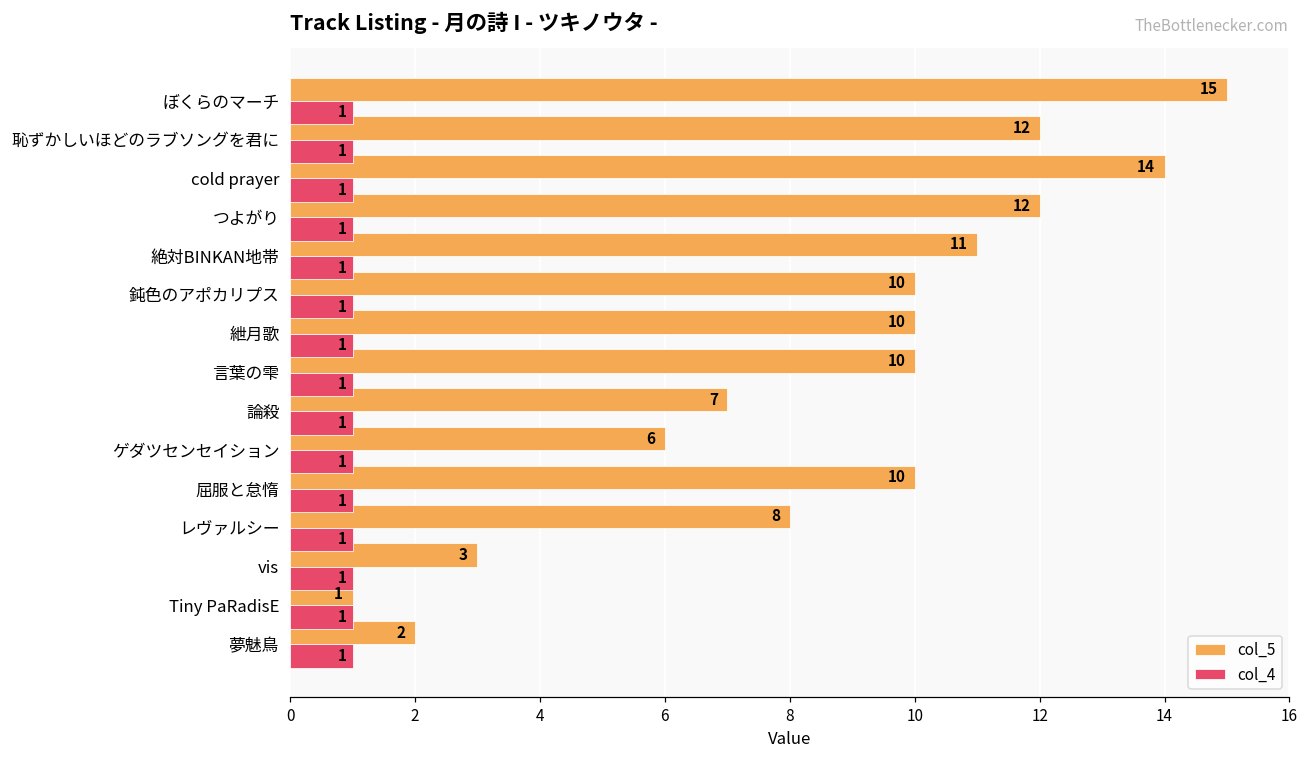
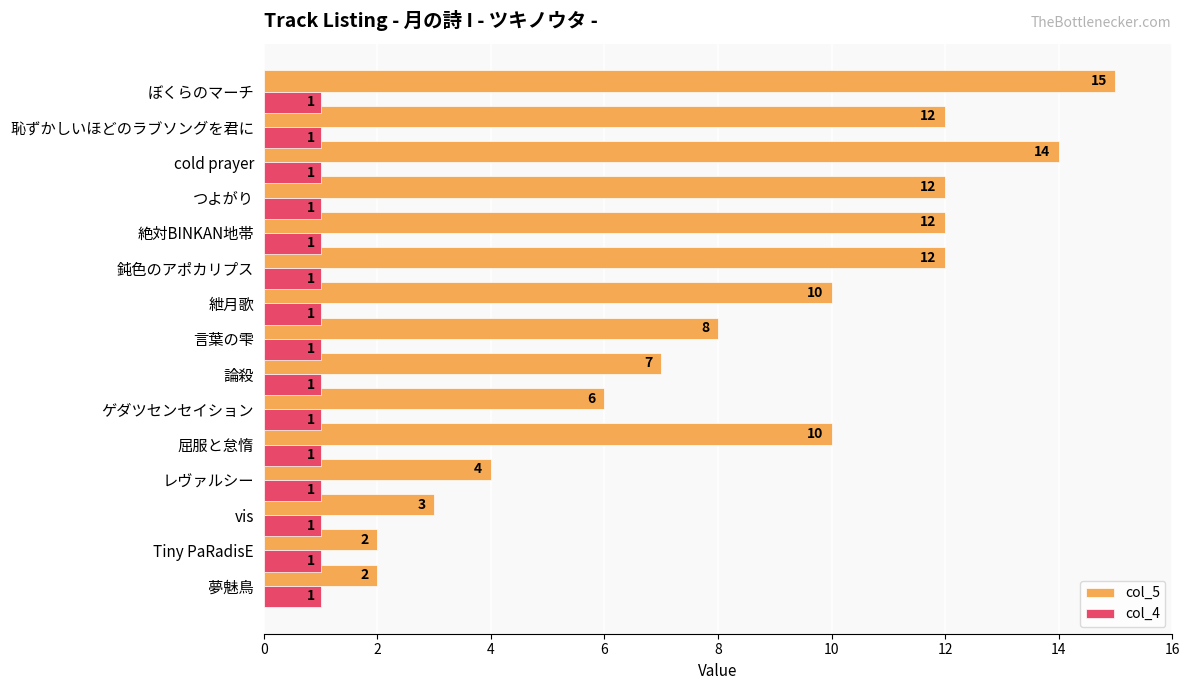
col_5, 絶対BINKAN地帯: 11 -> 12
col_5, 鈍色のアポカリプス: 10 -> 12
col_5, 言葉の雫: 10 -> 8
col_5, レヴァルシー: 8 -> 4
col_5, Tiny PaRadisE: 1 -> 2
